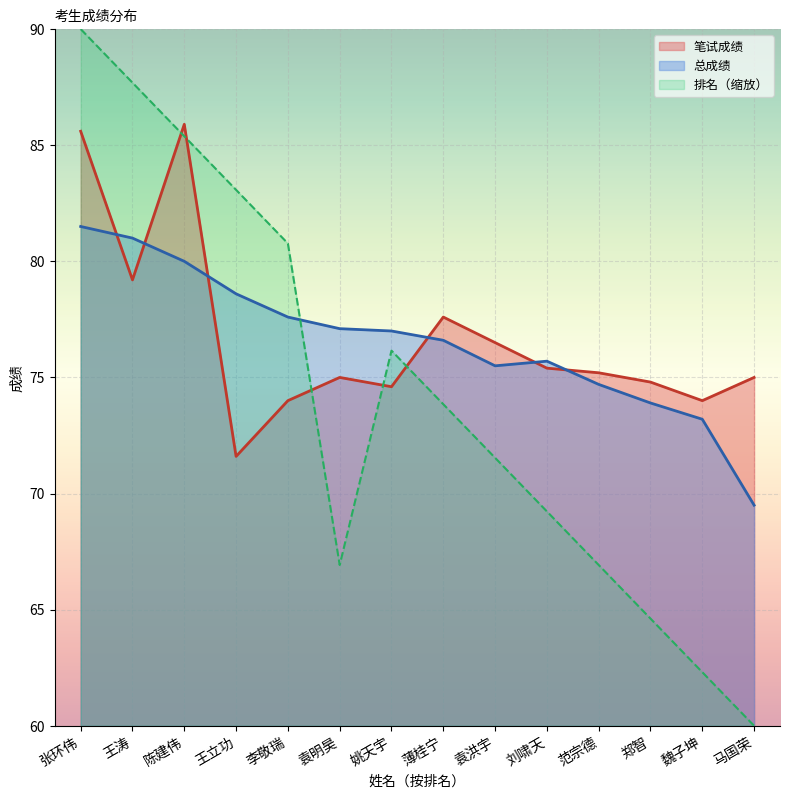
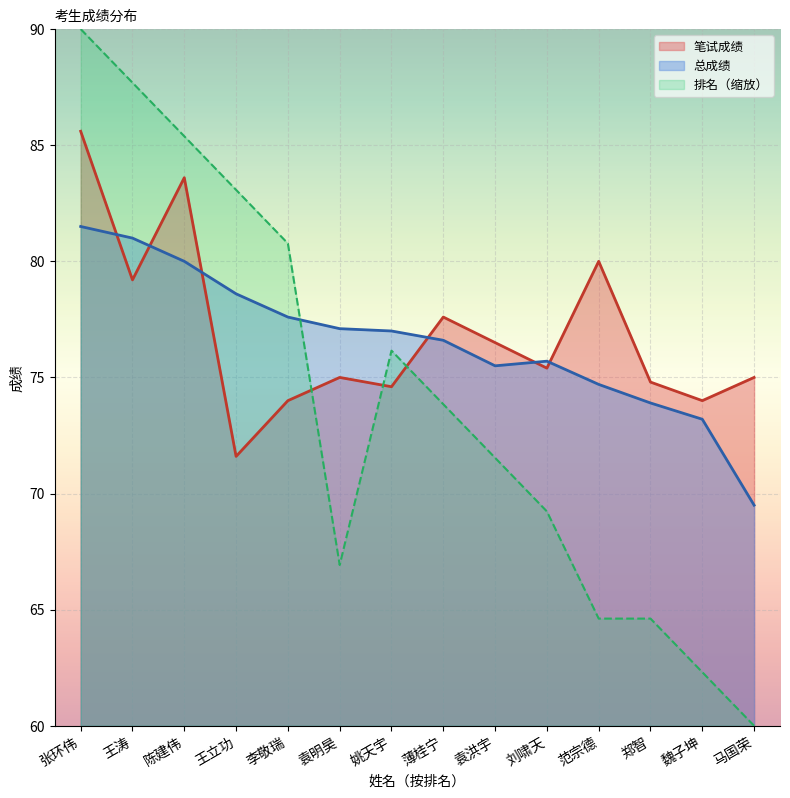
笔试成绩, 陈建伟: 85.9 -> 83.6
笔试成绩, 范宗德: 75.2 -> 80.0
排名（缩放）, 范宗德: 66.9 -> 64.6
